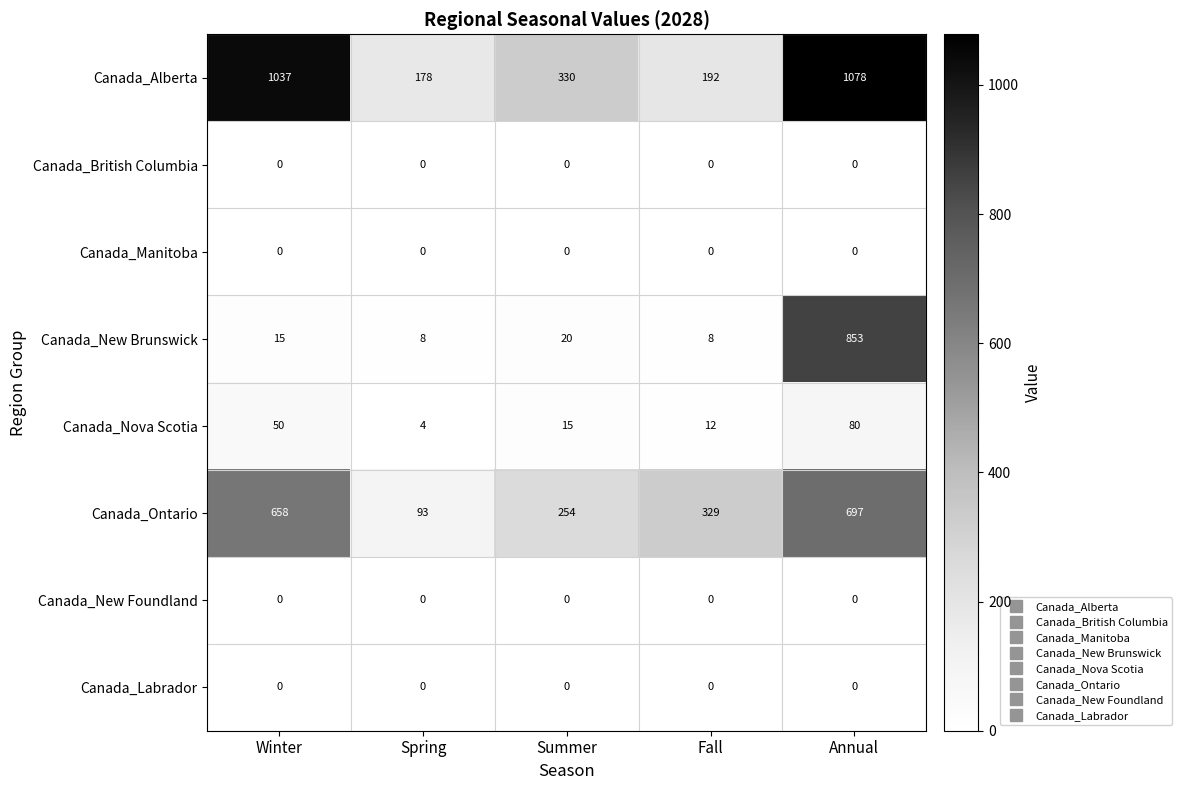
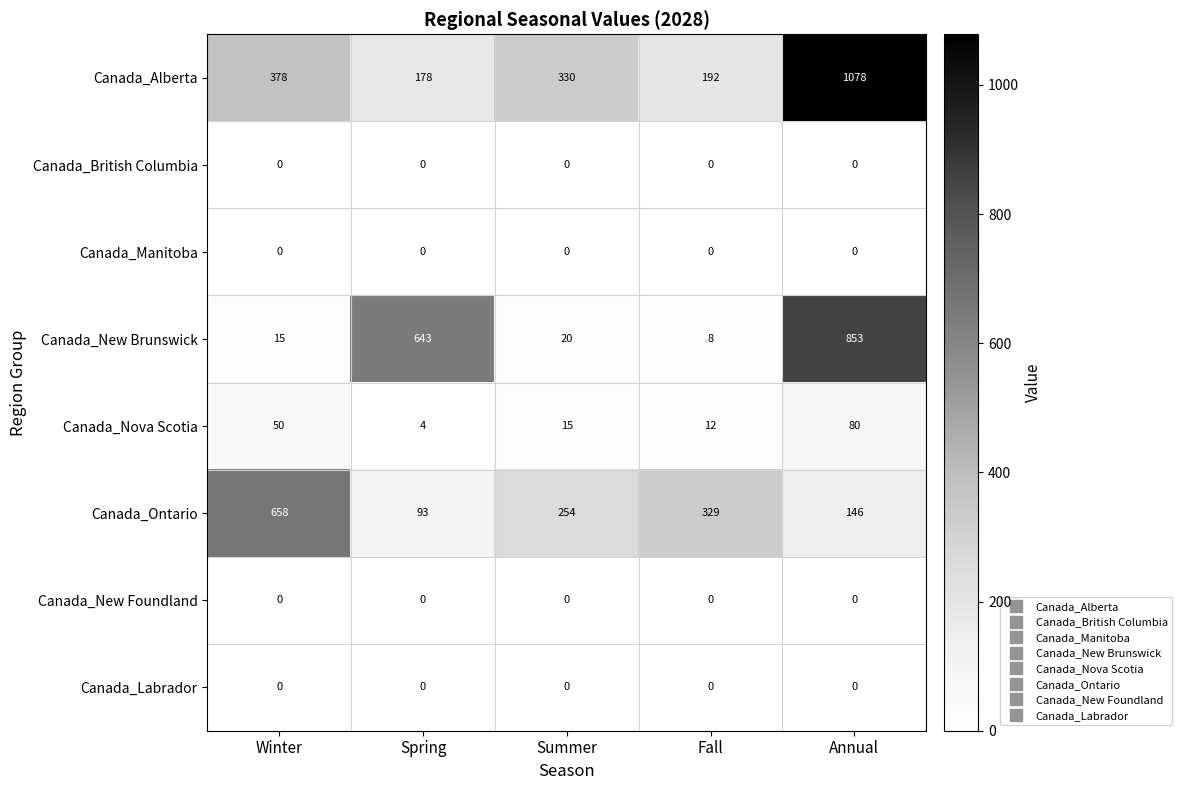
Canada_Alberta, Winter: 1037 -> 378
Canada_New Brunswick, Spring: 8 -> 643
Canada_Ontario, Annual: 697 -> 146
